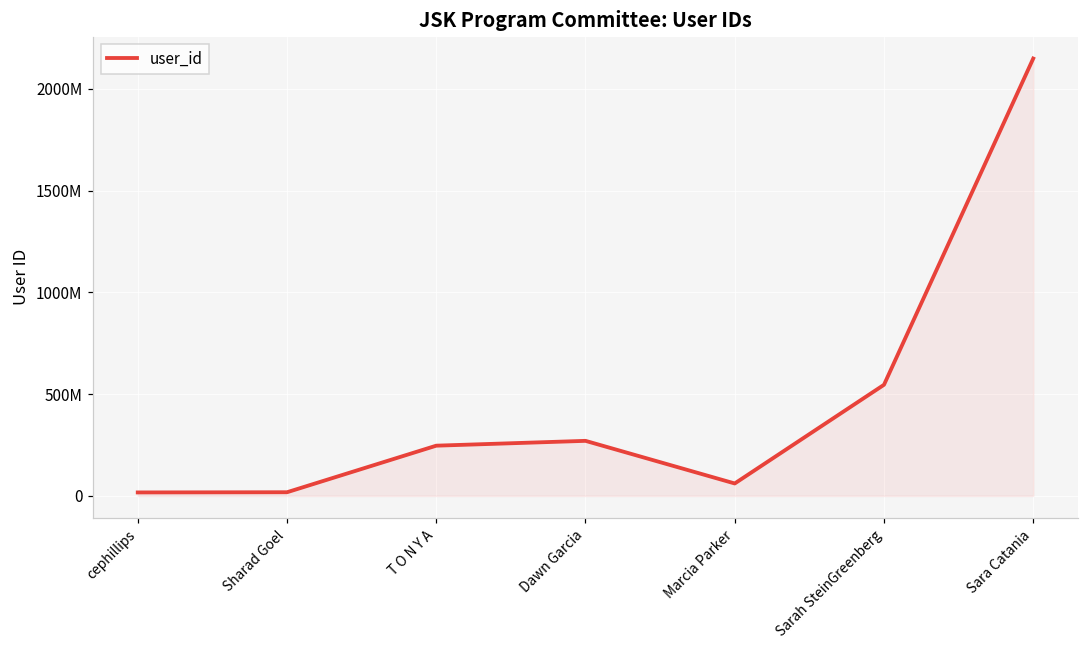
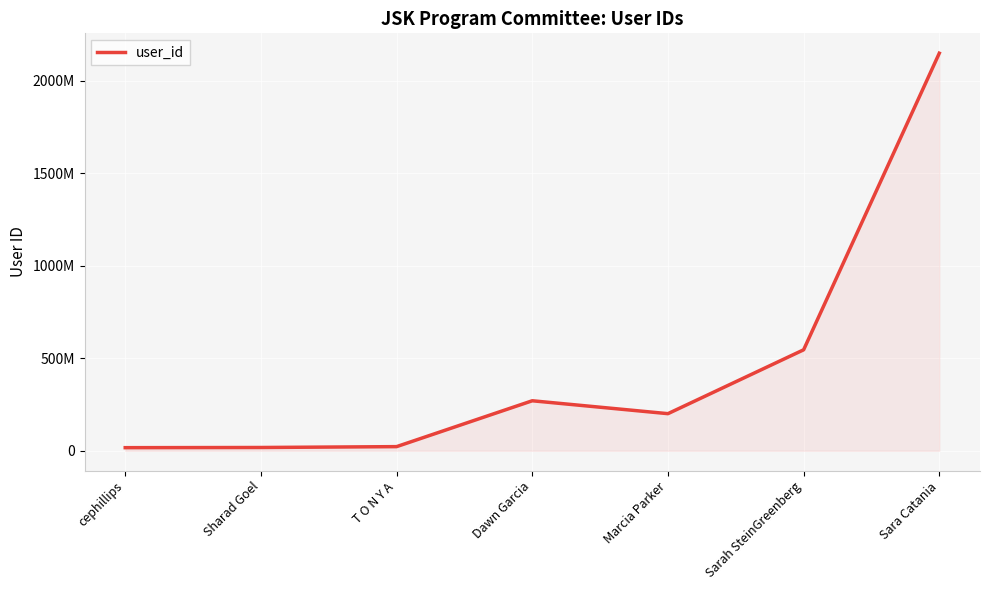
T O N Y A: 250000000 -> 20000000
Marcia Parker: 60000000 -> 200000000
